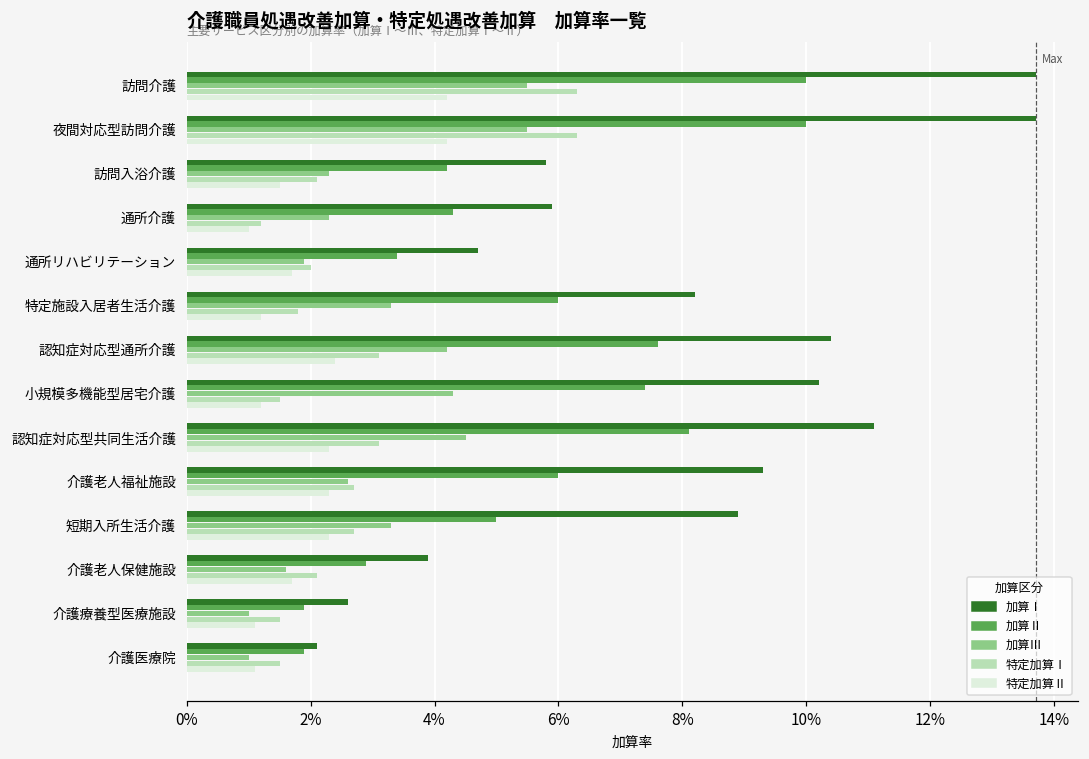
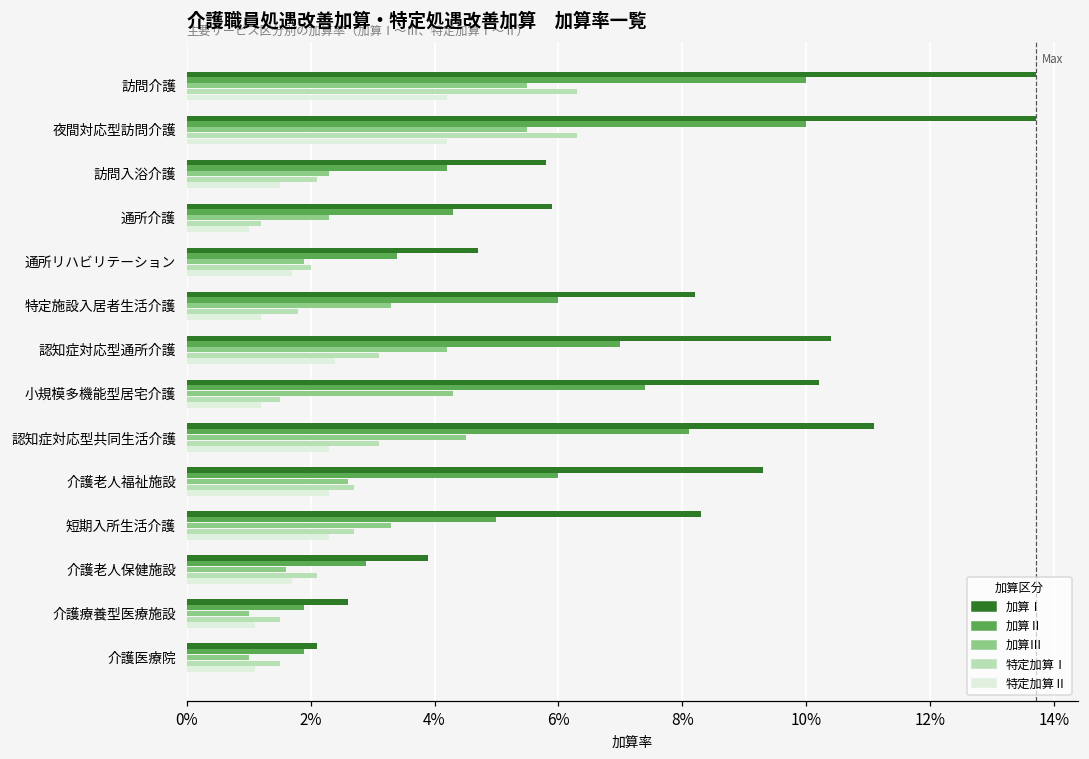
加算Ⅱ, 認知症対応型通所介護: 7.6% -> 7.0%
加算Ⅰ, 短期入所生活介護: 8.9% -> 8.3%
